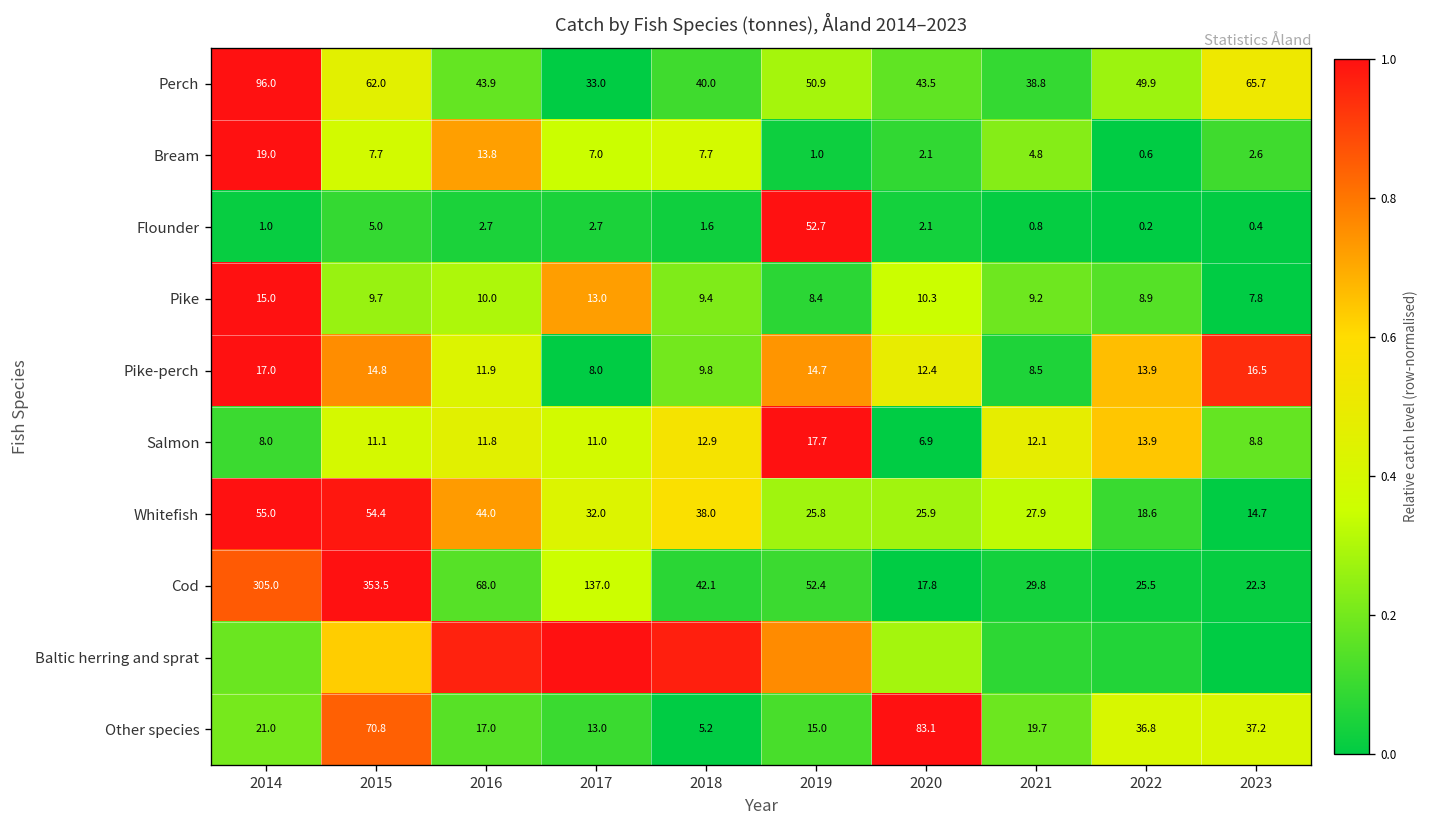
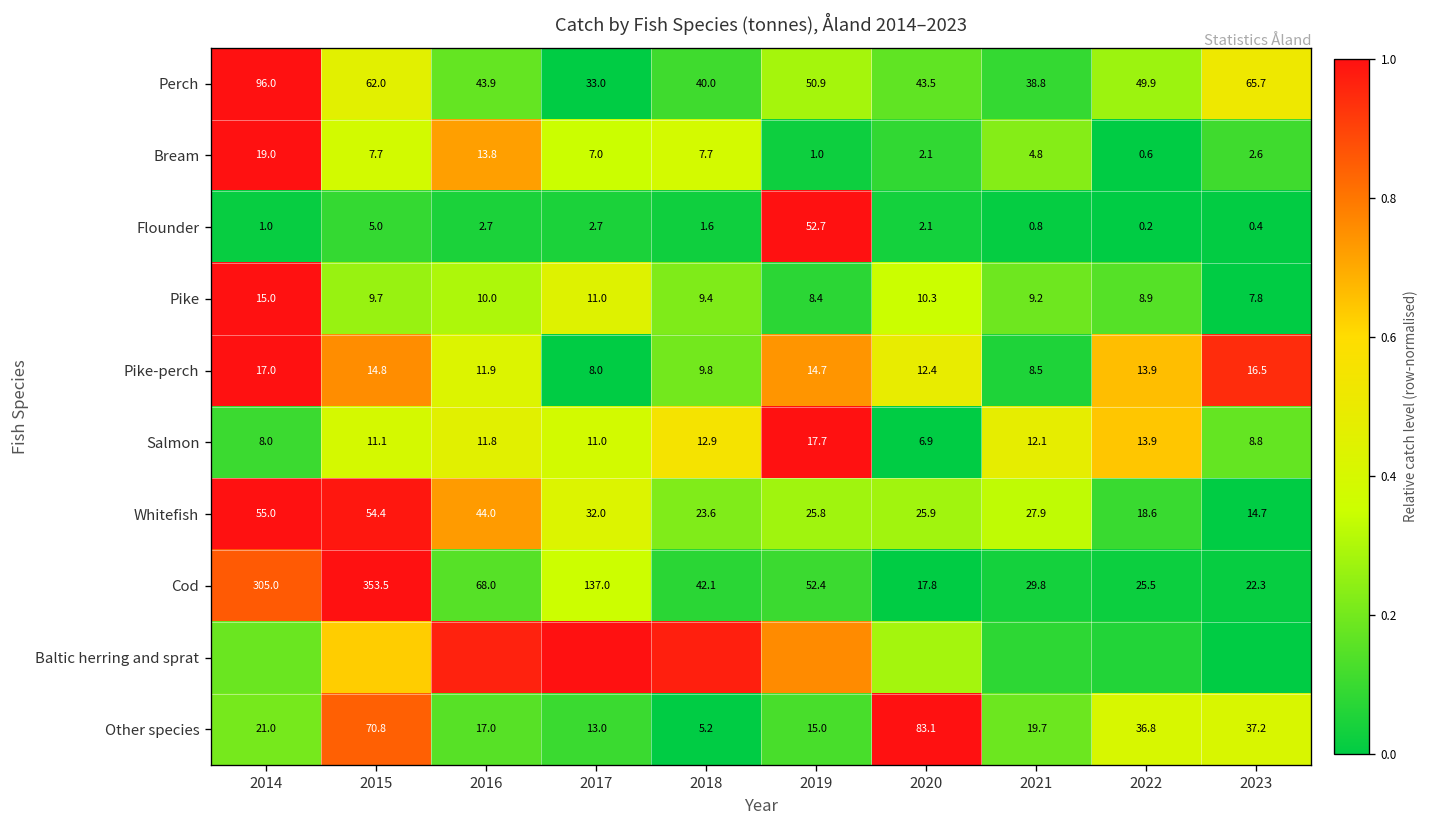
Pike, 2017: 13.0 -> 11.0
Whitefish, 2018: 38.0 -> 23.6
